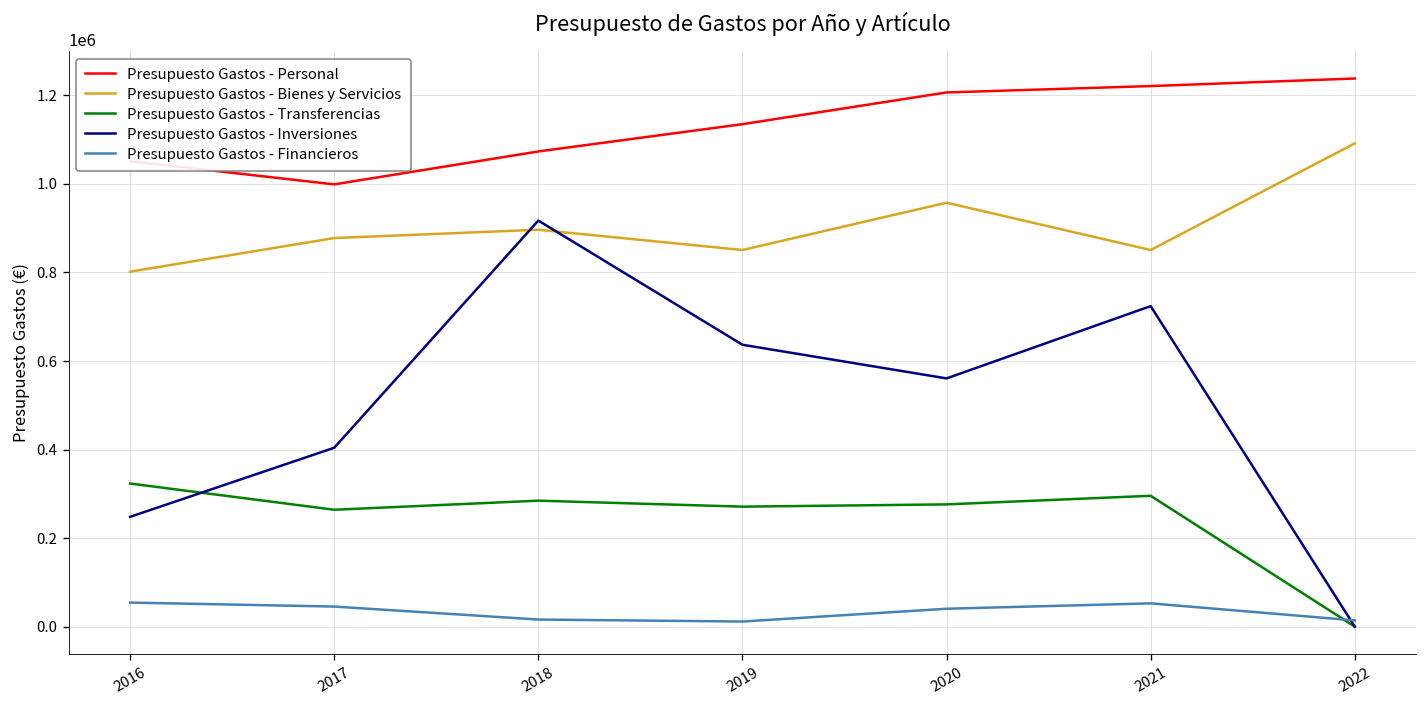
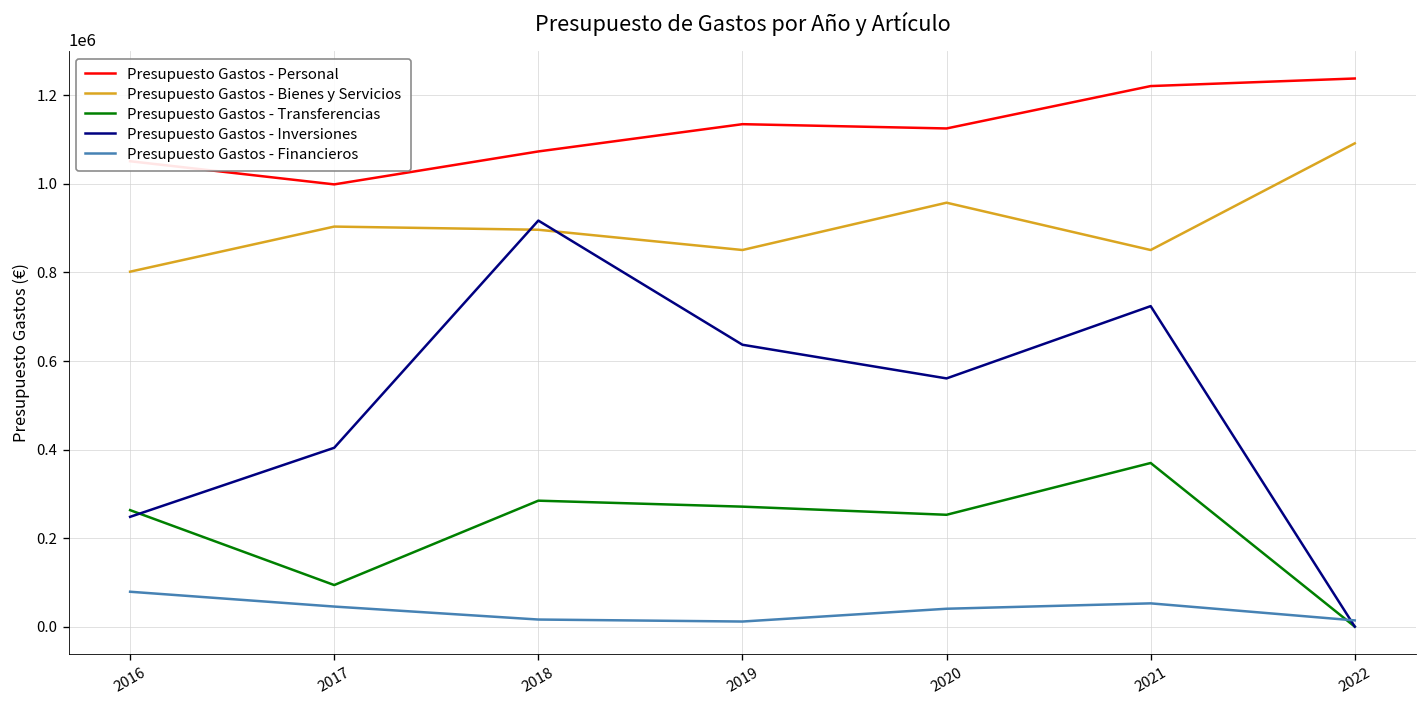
Presupuesto Gastos - Transferencias, 2016: 320000 -> 260000
Presupuesto Gastos - Financieros, 2016: 50000 -> 80000
Presupuesto Gastos - Bienes y Servicios, 2017: 880000 -> 900000
Presupuesto Gastos - Transferencias, 2017: 260000 -> 90000
Presupuesto Gastos - Personal, 2020: 1210000 -> 1130000
Presupuesto Gastos - Transferencias, 2020: 280000 -> 250000
Presupuesto Gastos - Transferencias, 2021: 300000 -> 370000
